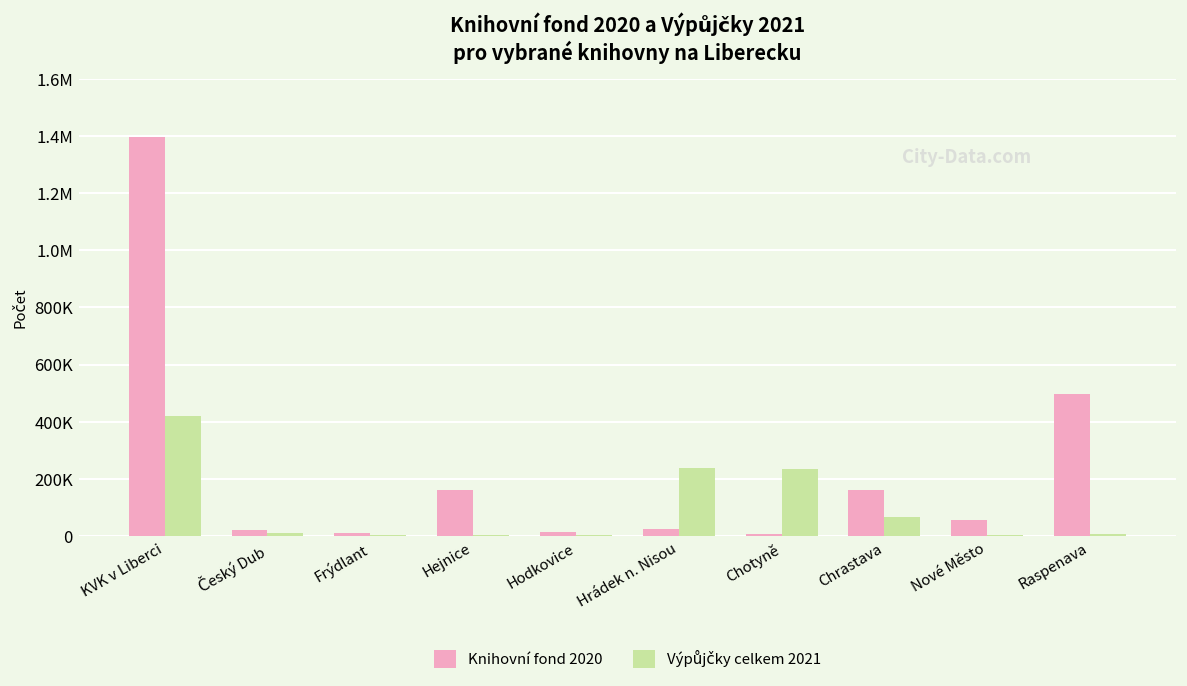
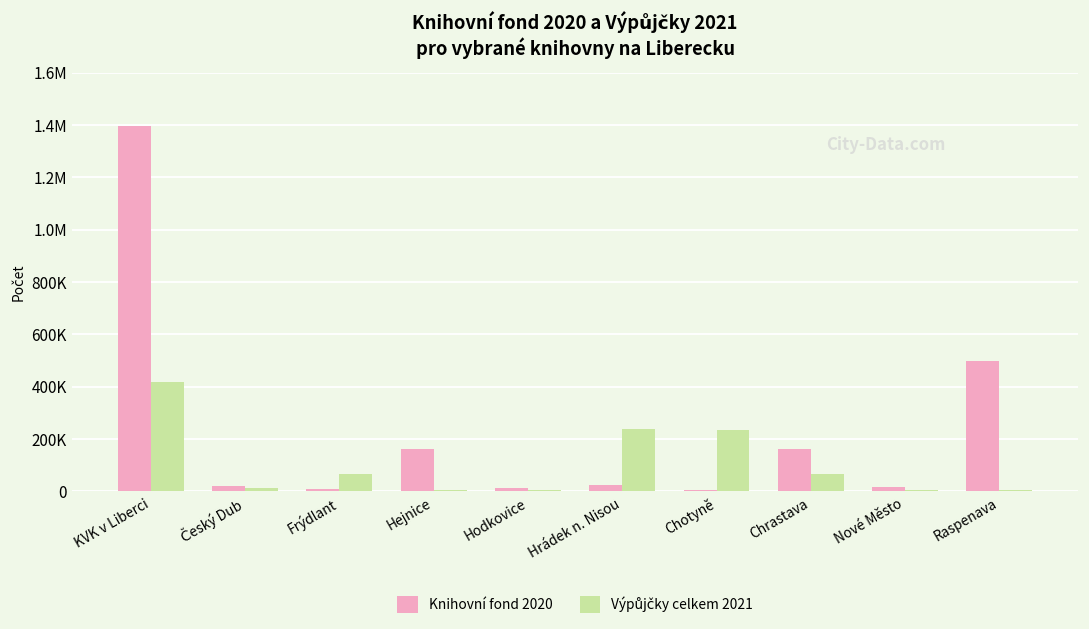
Výpůjčky celkem 2021, Frýdlant: 0 -> 70000
Knihovní fond 2020, Nové Město: 60000 -> 20000
